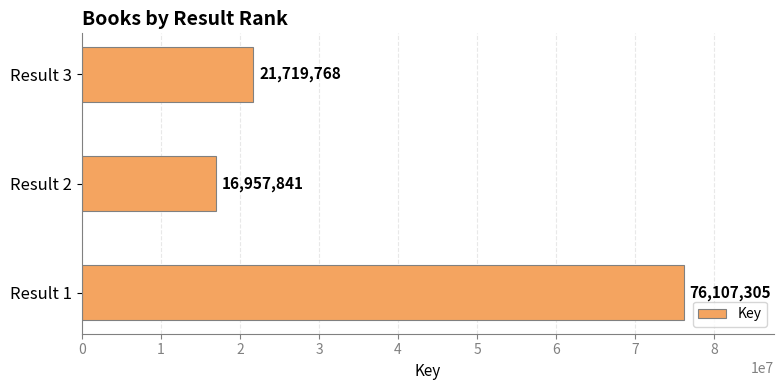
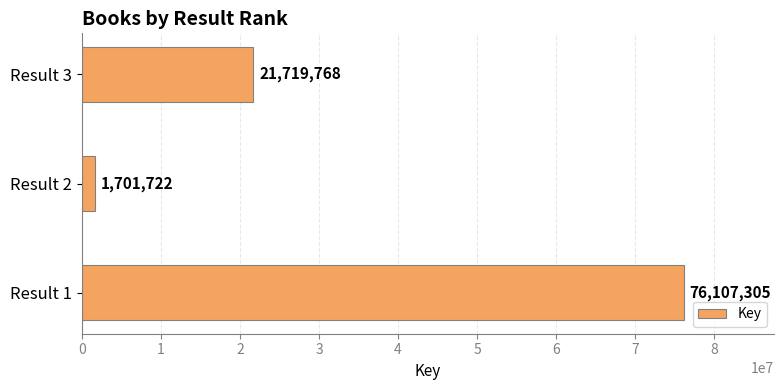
Result 2: 16,957,841 -> 1,701,722
